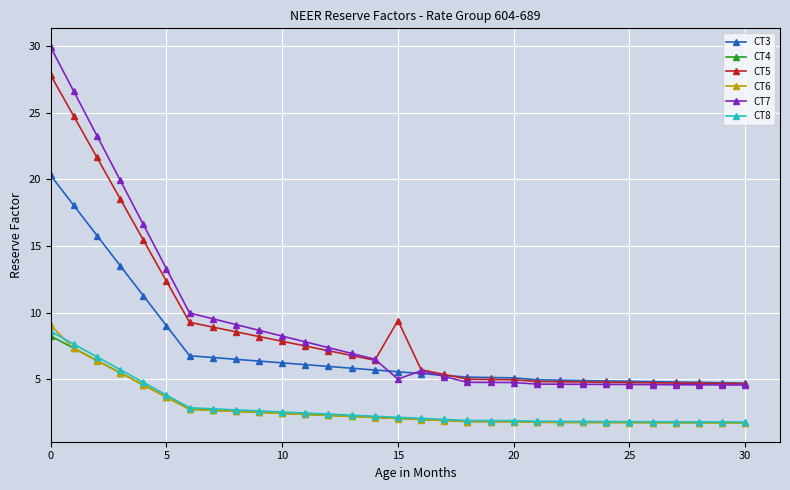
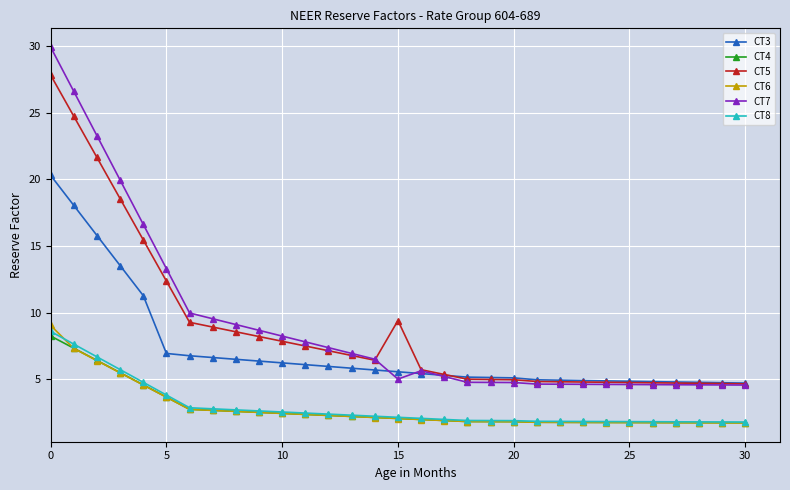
CT3, 5: 9.0 -> 6.9
